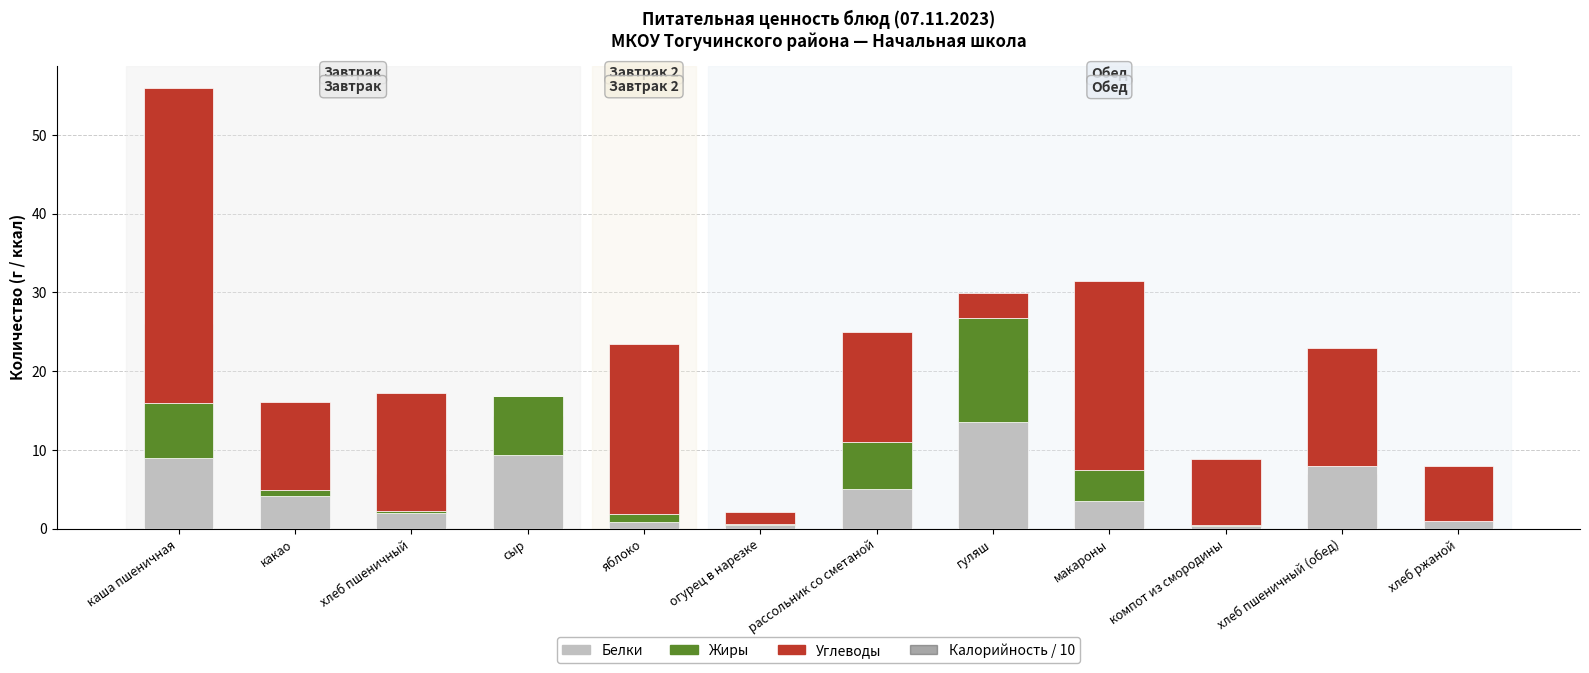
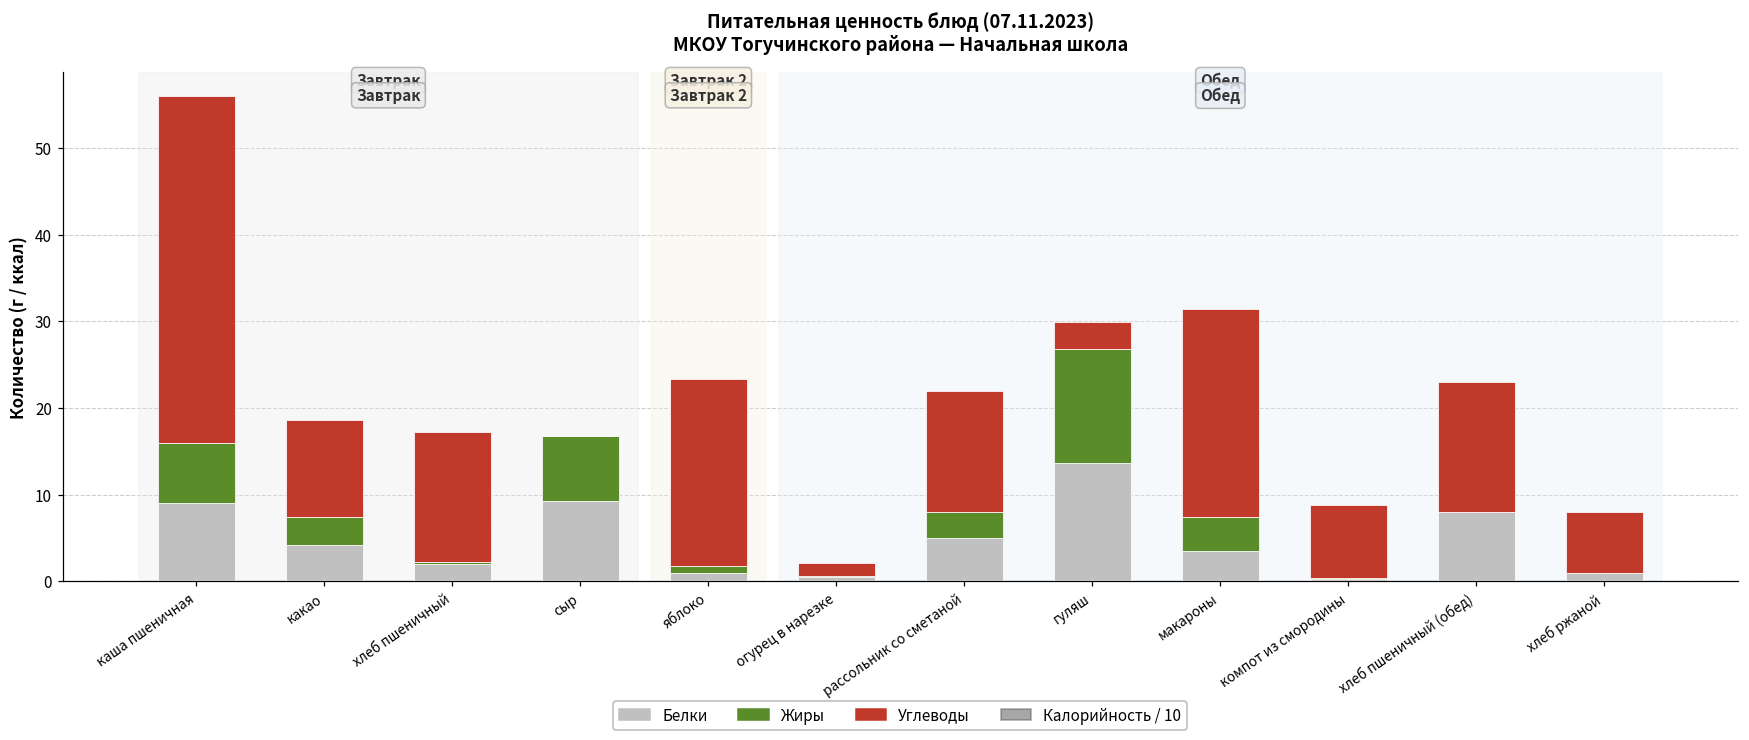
Жиры, какао: 1 -> 3
Жиры, рассольник со сметаной: 6 -> 3
